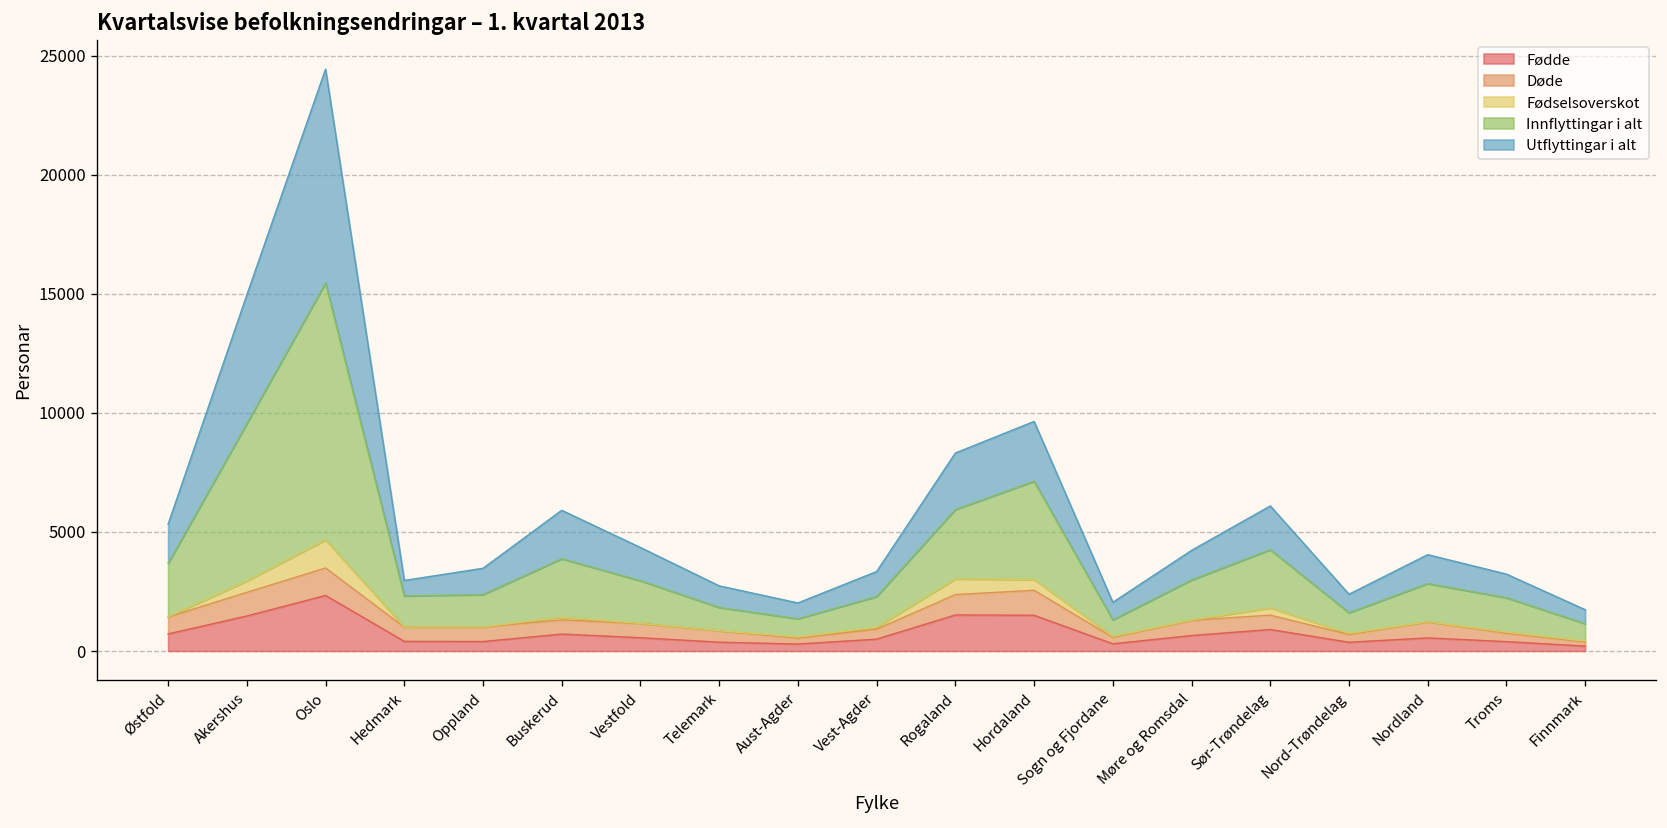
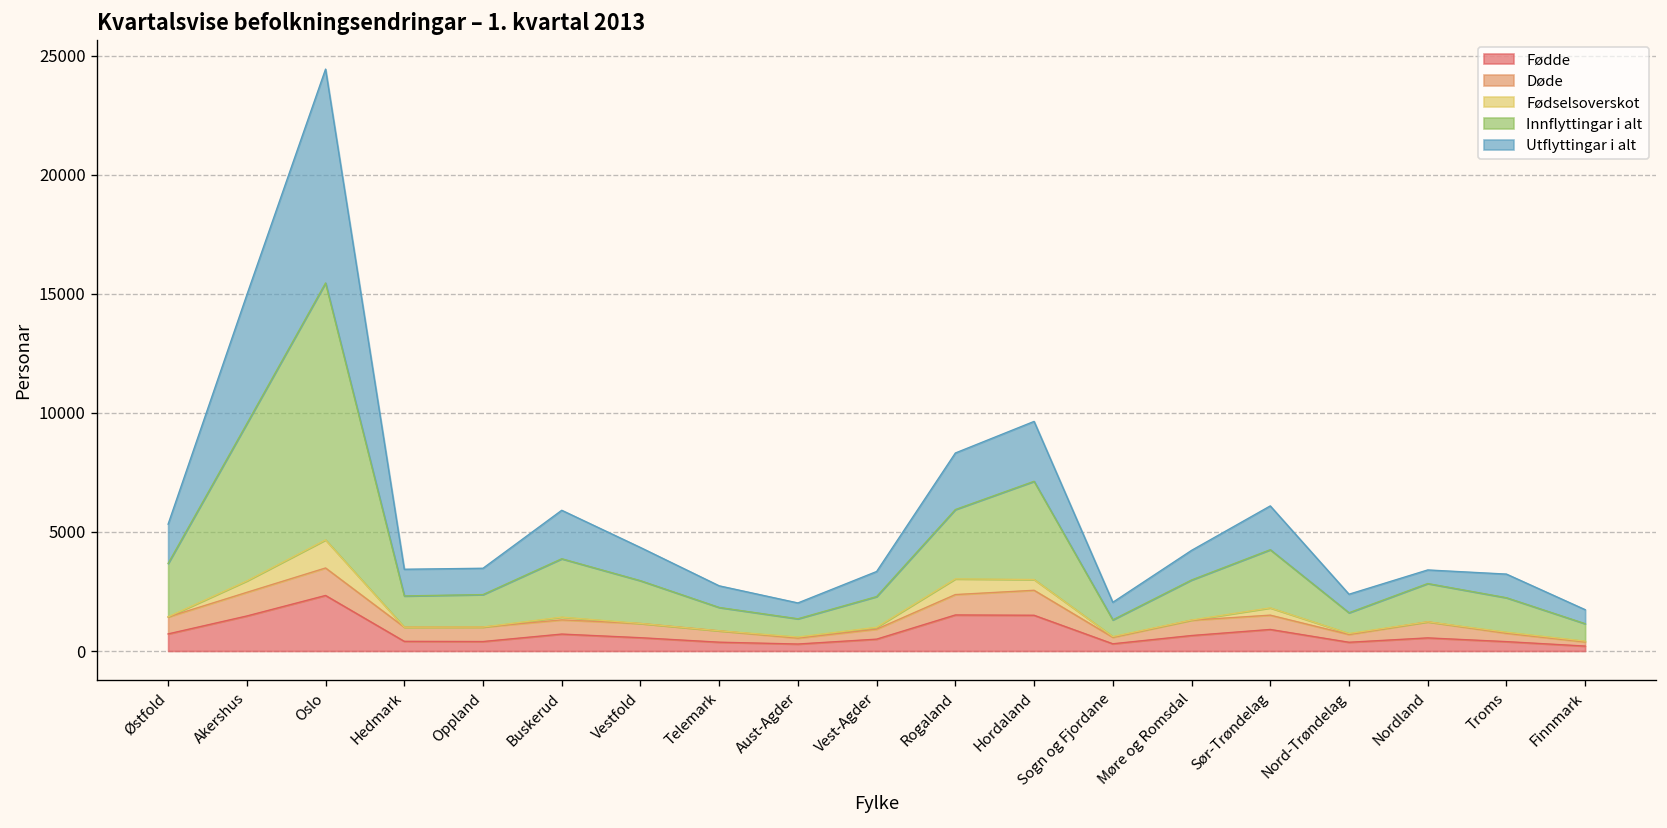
Utflyttingar i alt, Hedmark: 700 -> 1100
Utflyttingar i alt, Nordland: 1200 -> 600
